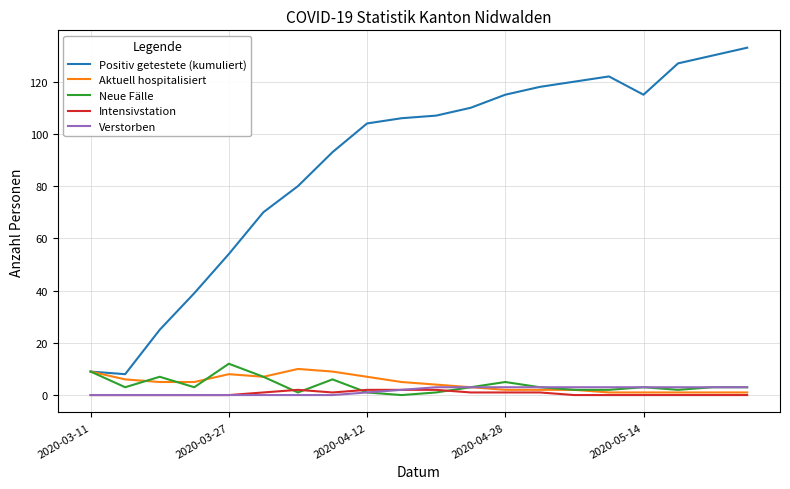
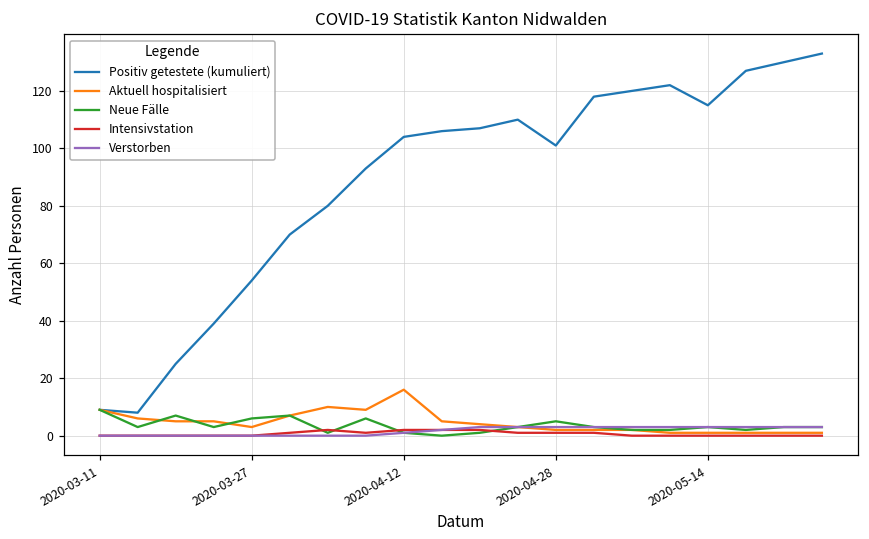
Aktuell hospitalisiert, 2020-03-27: 8 -> 3
Neue Fälle, 2020-03-27: 12 -> 6
Aktuell hospitalisiert, 2020-04-12: 7 -> 16
Positiv getestete (kumuliert), 2020-04-28: 115 -> 101
